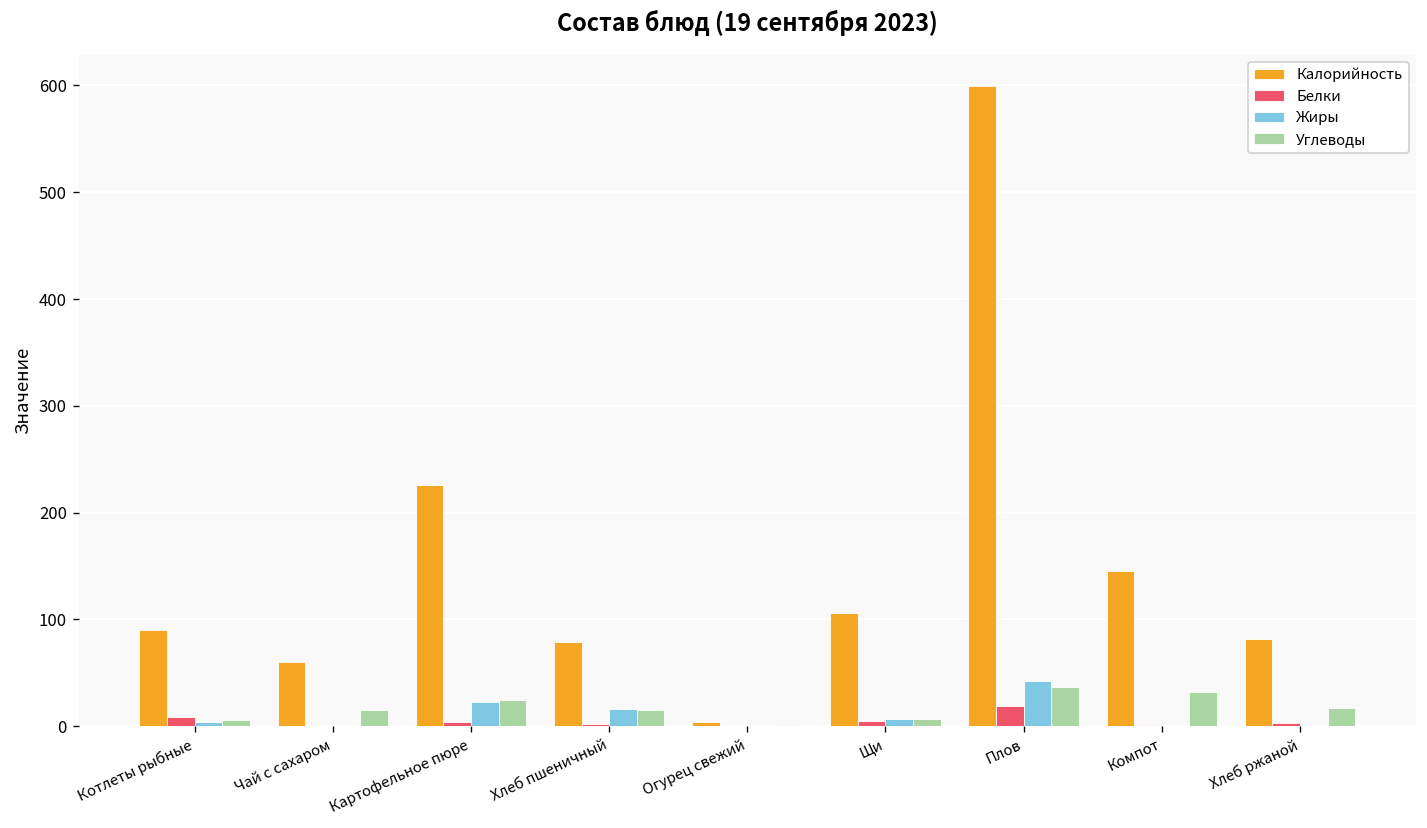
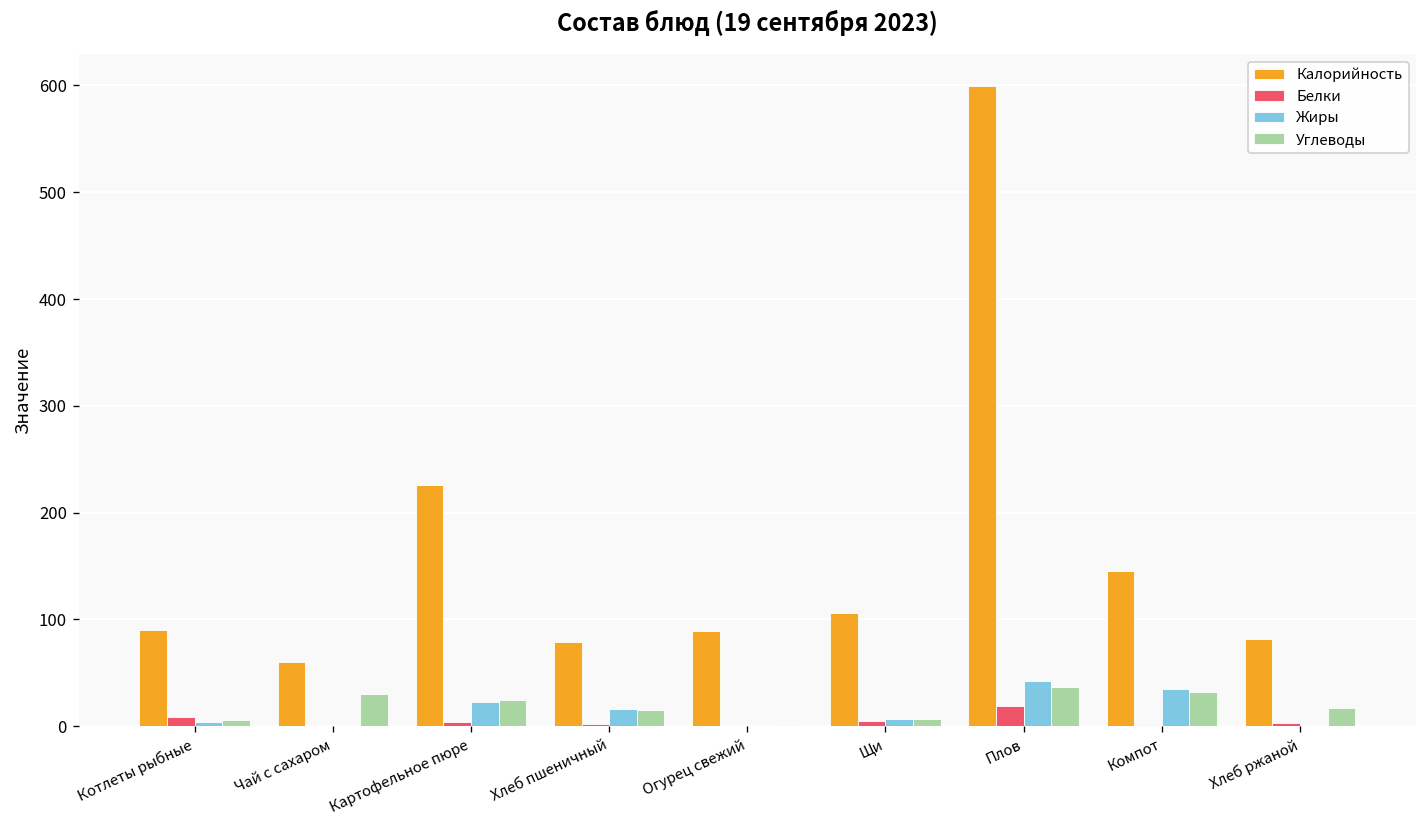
Углеводы, Чай с сахаром: 20 -> 30
Калорийность, Огурец свежий: 0 -> 90
Жиры, Компот: 0 -> 40
